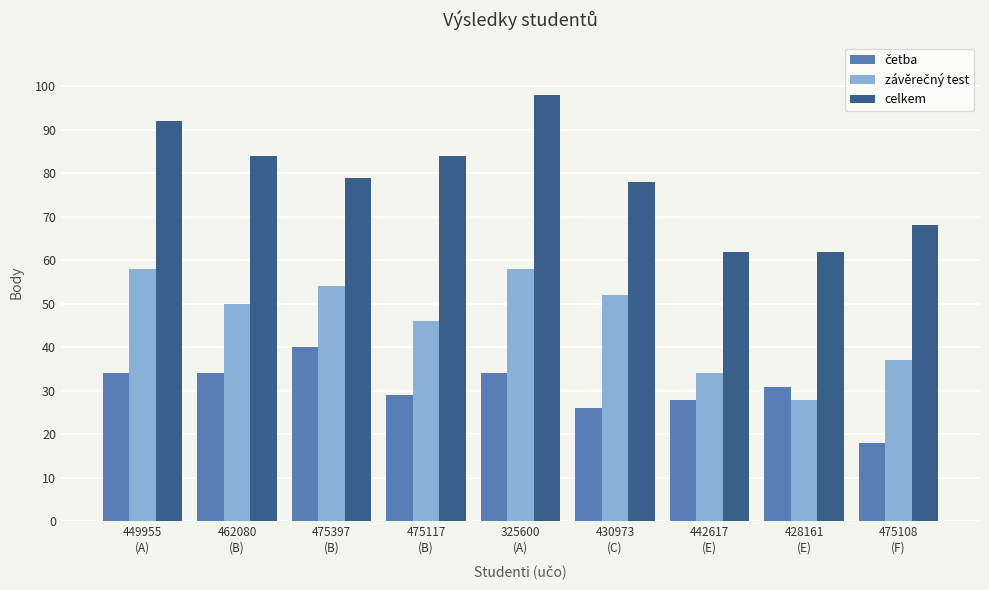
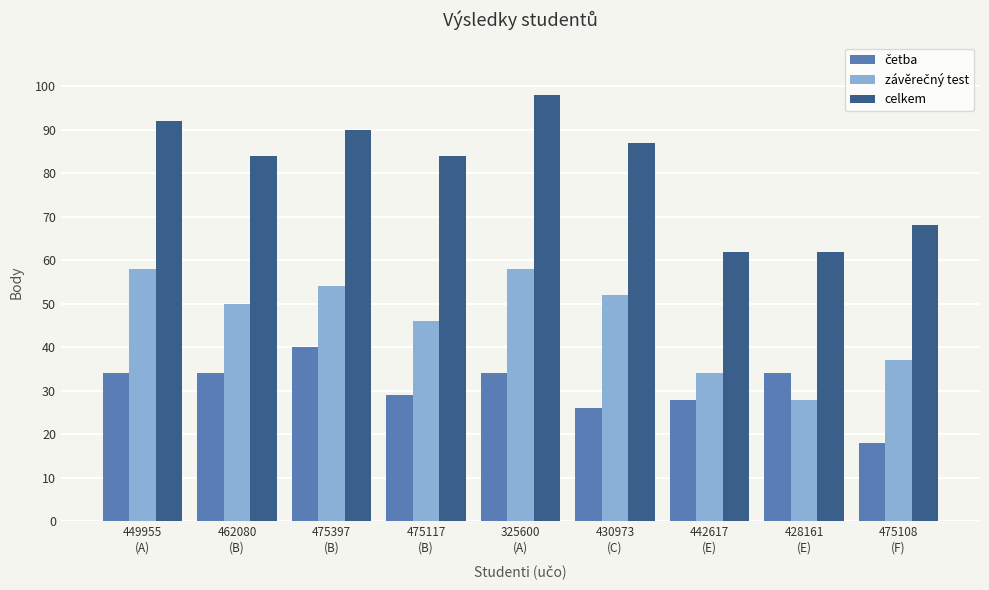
celkem, 475397 (B): 79 -> 90
celkem, 430973 (C): 78 -> 87
četba, 428161 (E): 31 -> 34
